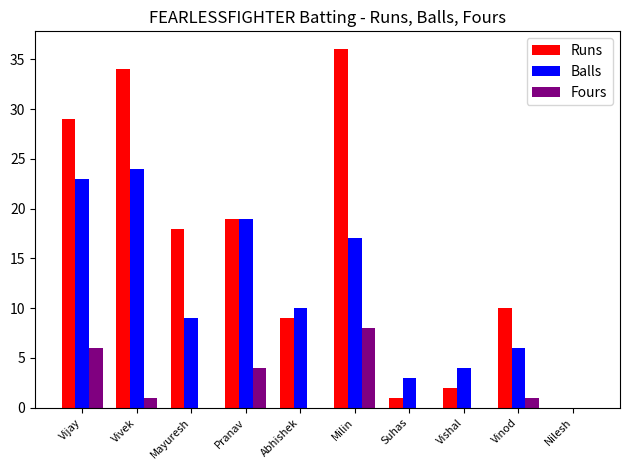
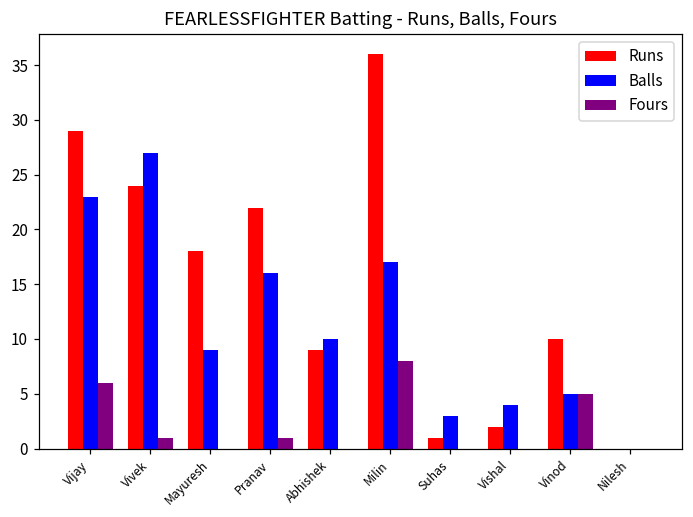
Runs, Vivek: 34 -> 24
Balls, Vivek: 24 -> 27
Runs, Pranav: 19 -> 22
Balls, Pranav: 19 -> 16
Fours, Pranav: 4 -> 1
Balls, Vinod: 6 -> 5
Fours, Vinod: 1 -> 5
